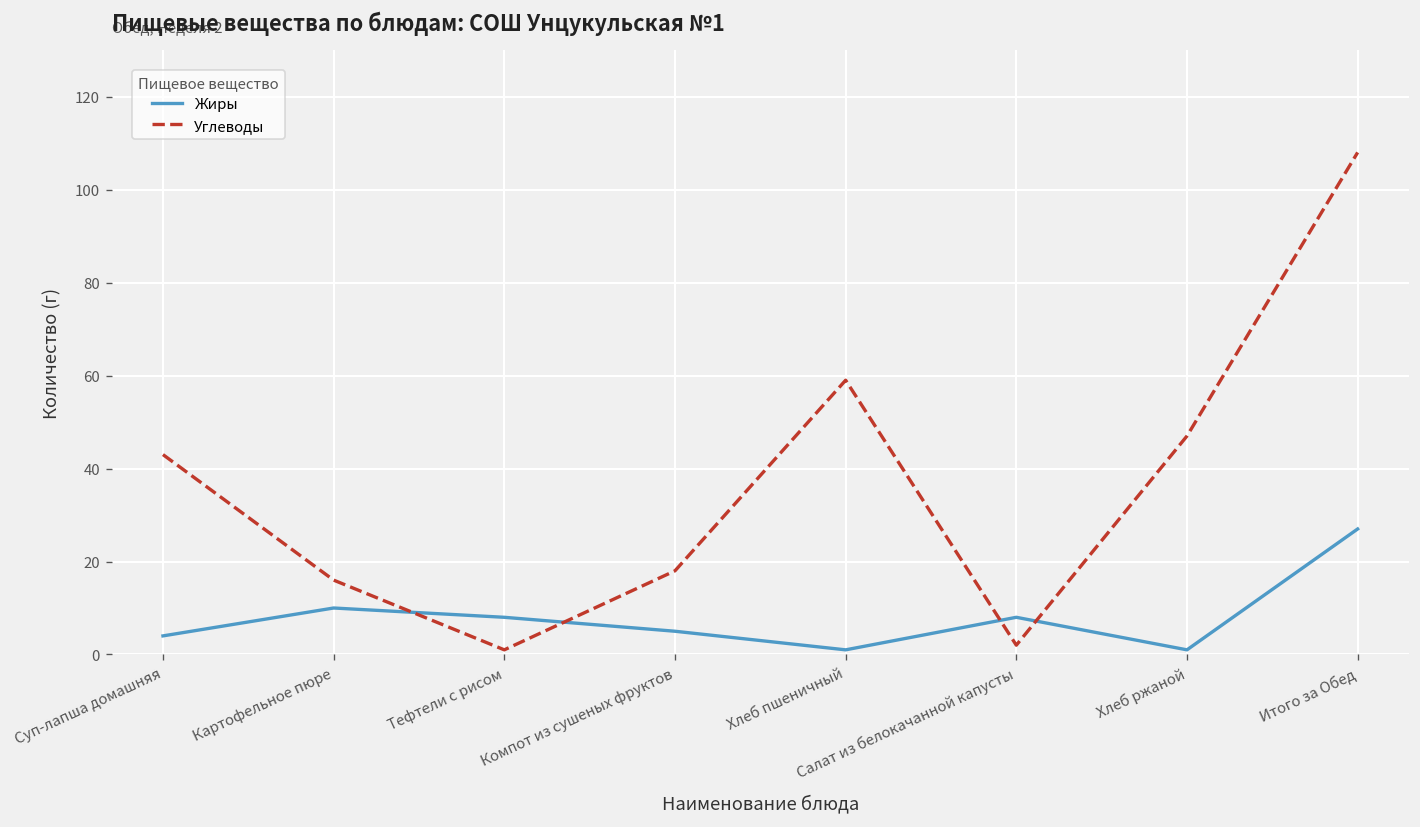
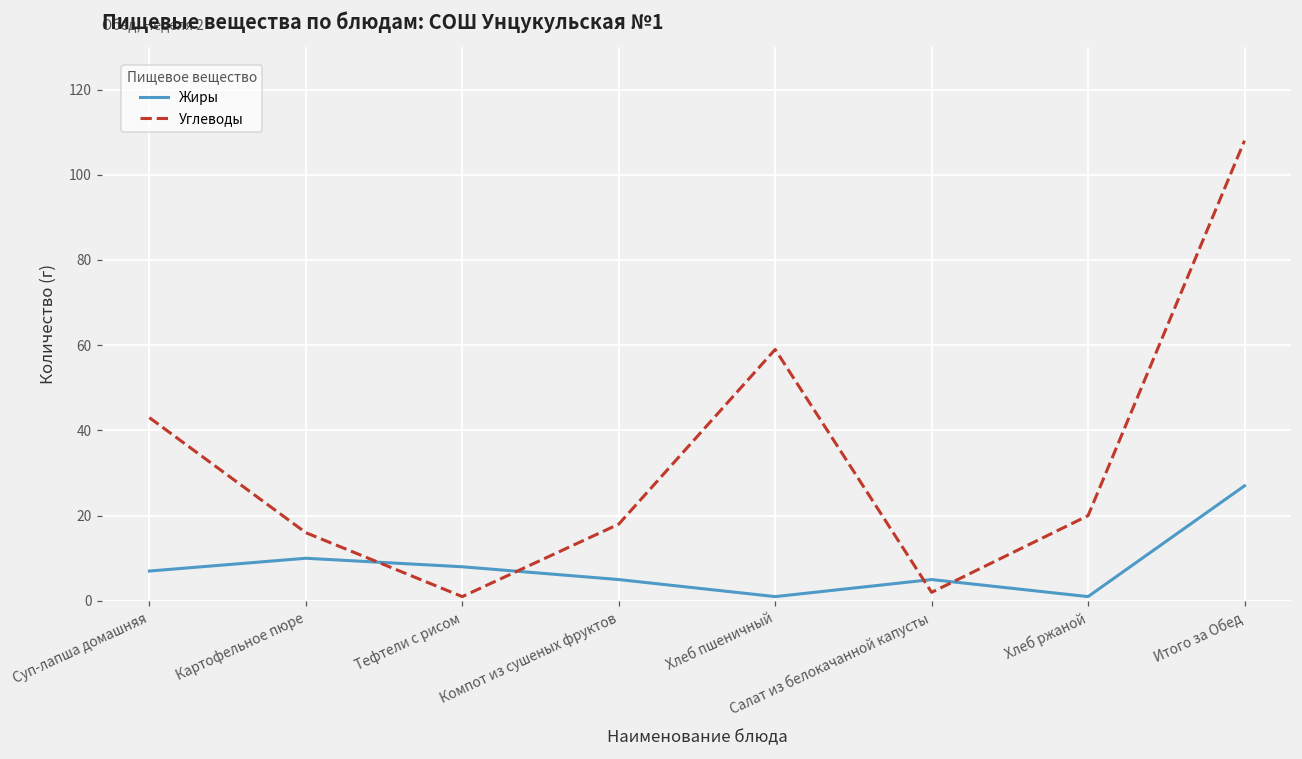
Жиры, Суп-лапша домашняя: 4 -> 7
Жиры, Салат из белокачанной капусты: 8 -> 5
Углеводы, Хлеб ржаной: 47 -> 20
